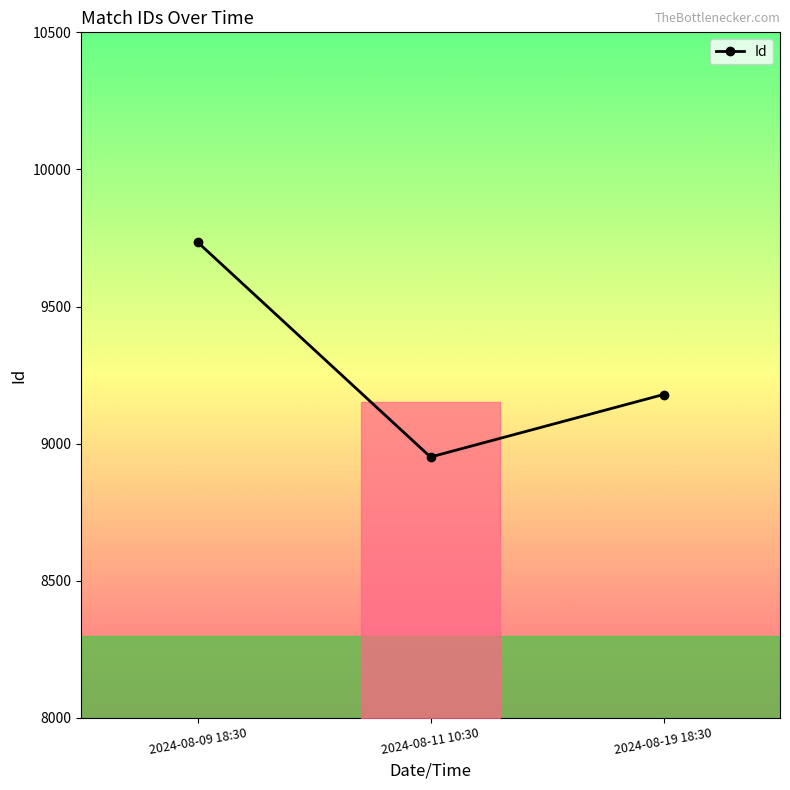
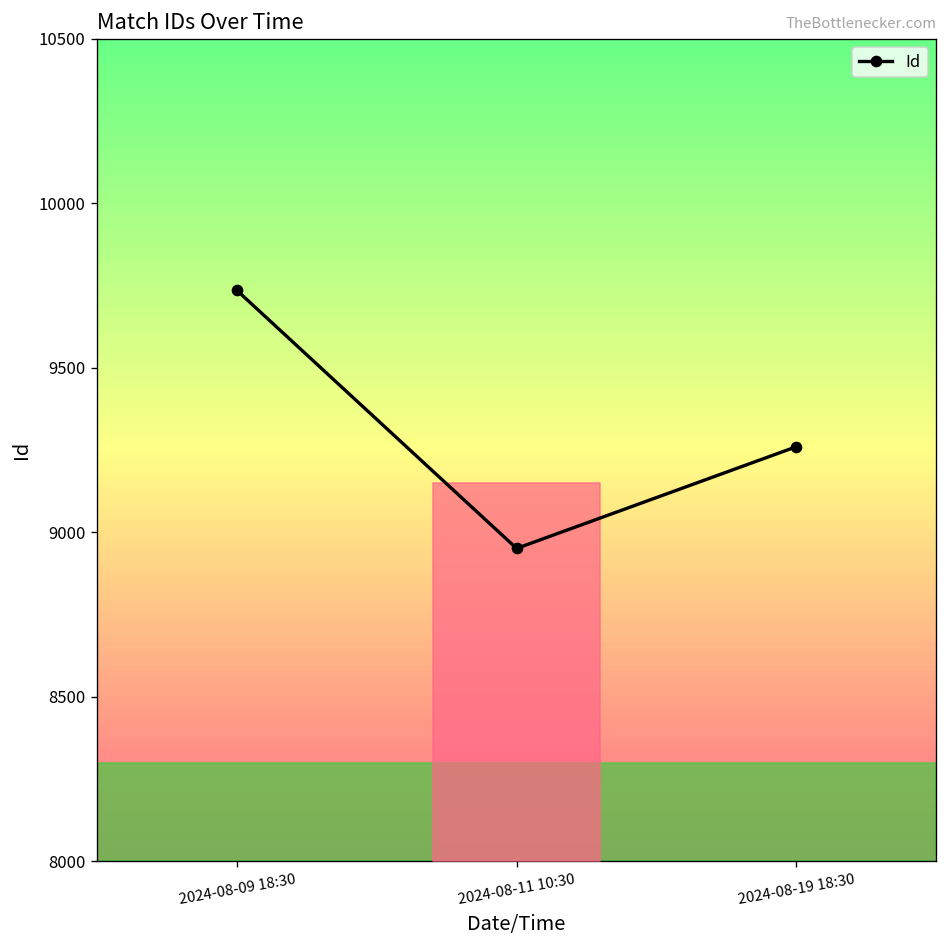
Id, 2024-08-19 18:30: 9180 -> 9260
